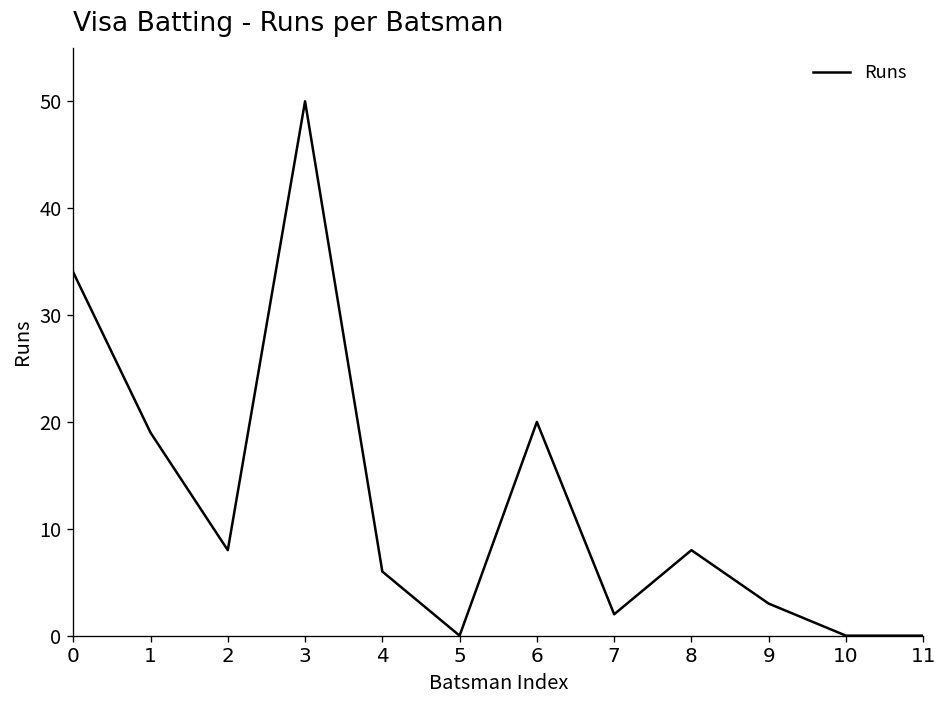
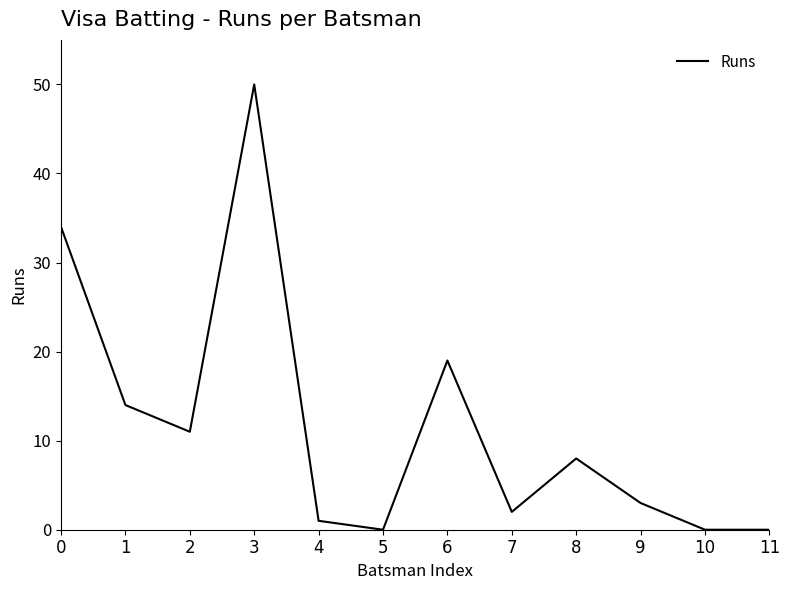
1: 19 -> 14
2: 8 -> 11
4: 6 -> 1
6: 20 -> 19
